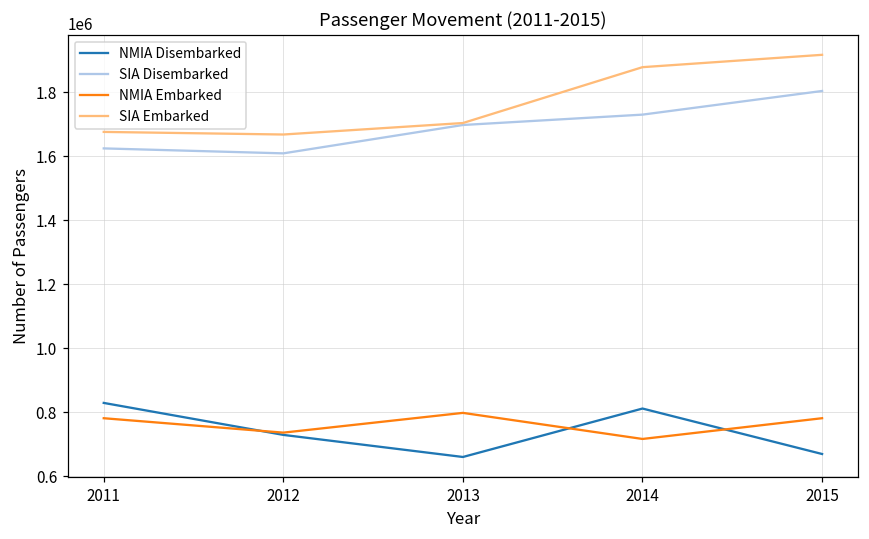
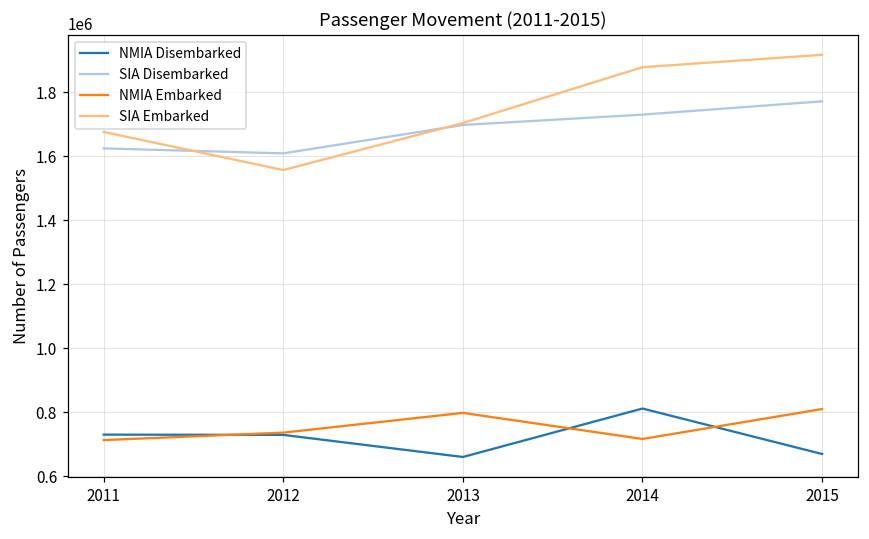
NMIA Disembarked, 2011: 830000 -> 730000
NMIA Embarked, 2011: 780000 -> 710000
SIA Embarked, 2012: 1670000 -> 1560000
SIA Disembarked, 2015: 1800000 -> 1770000
NMIA Embarked, 2015: 780000 -> 810000
